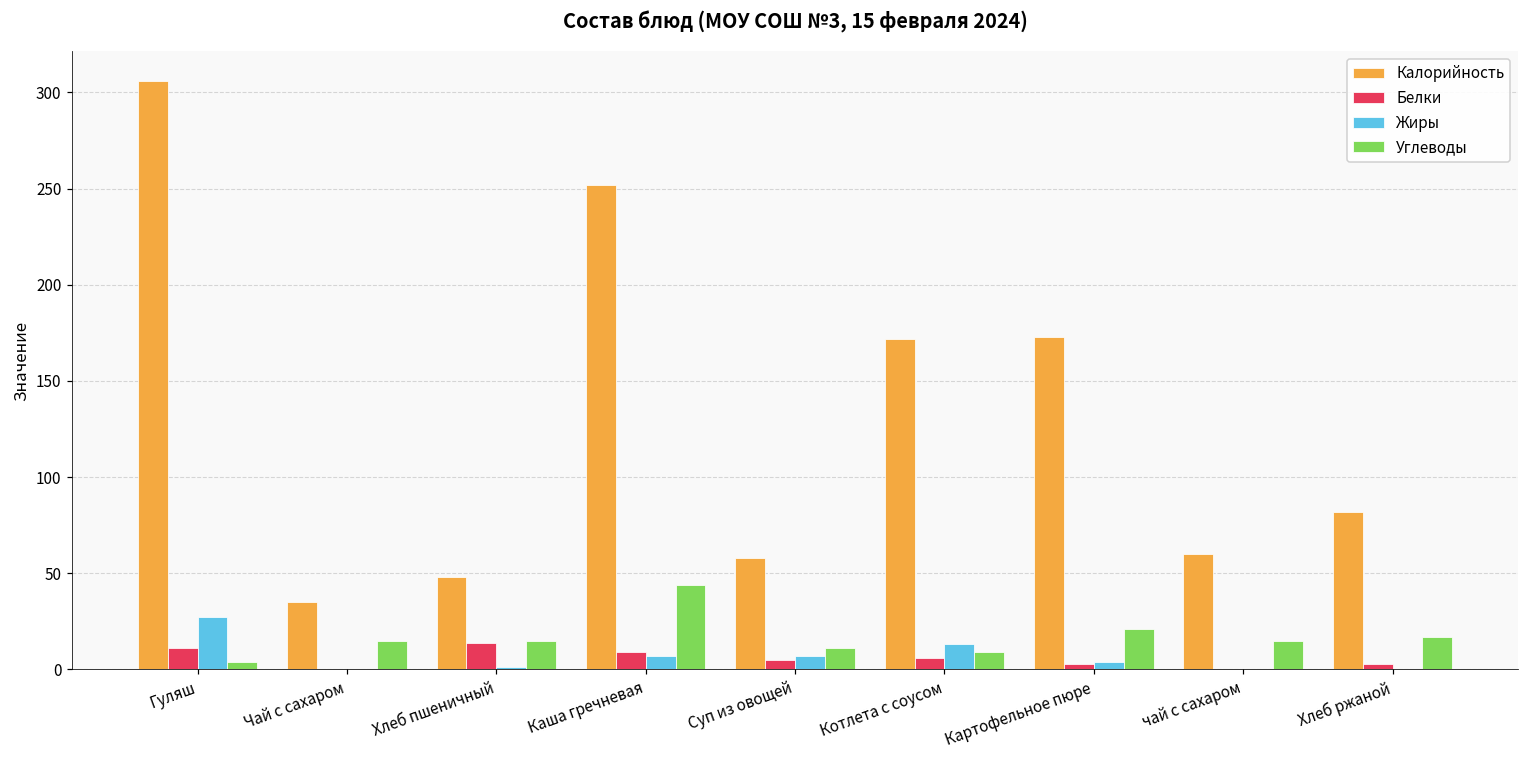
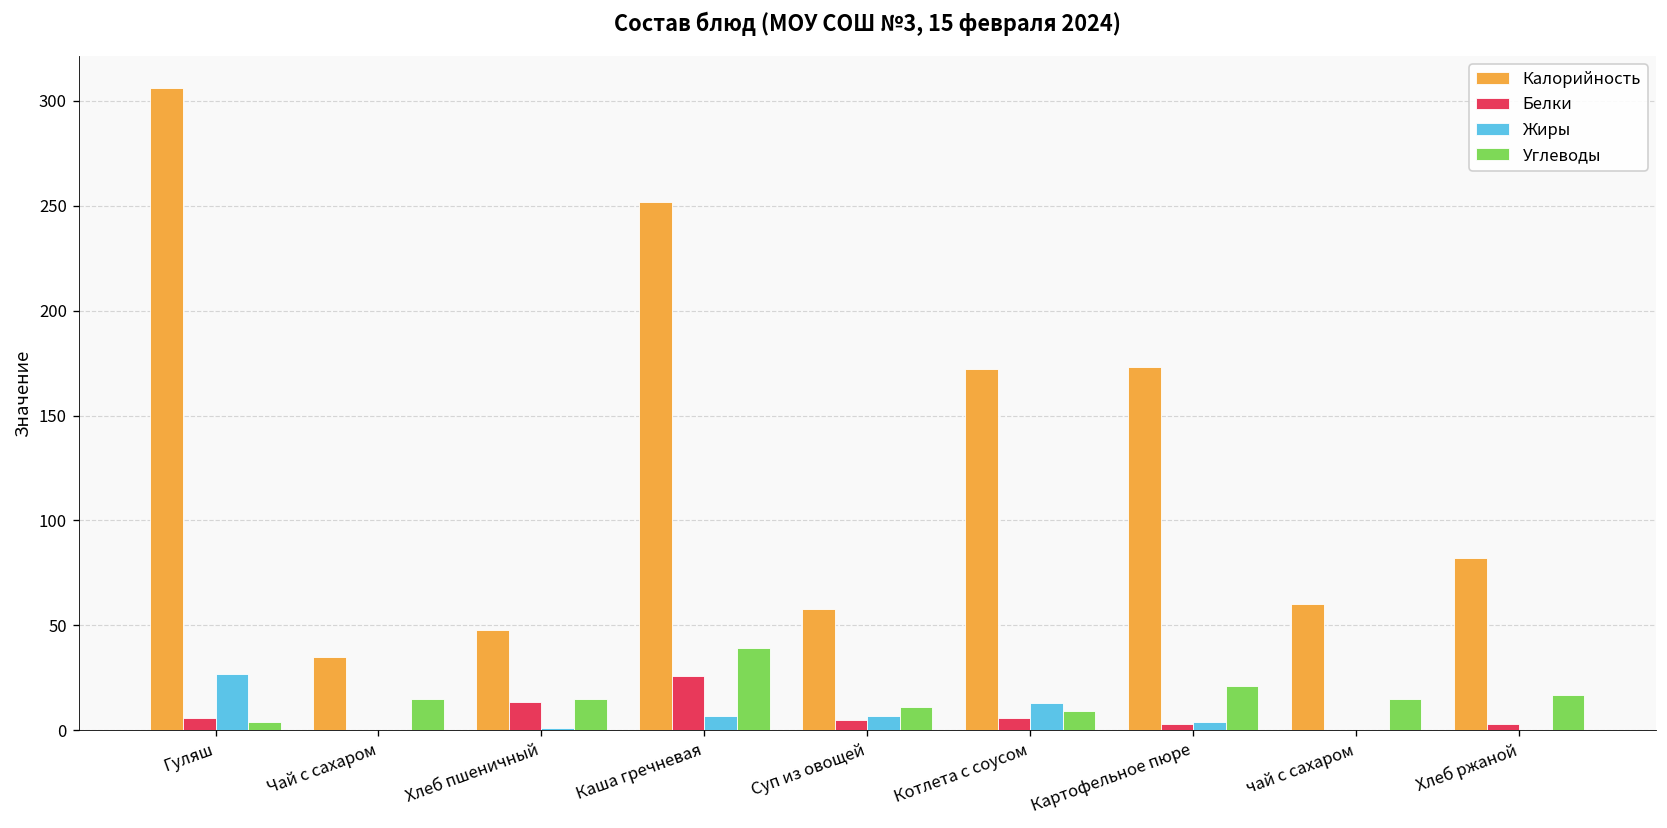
Белки, Гуляш: 11 -> 6
Белки, Каша гречневая: 9 -> 26
Углеводы, Каша гречневая: 44 -> 39
